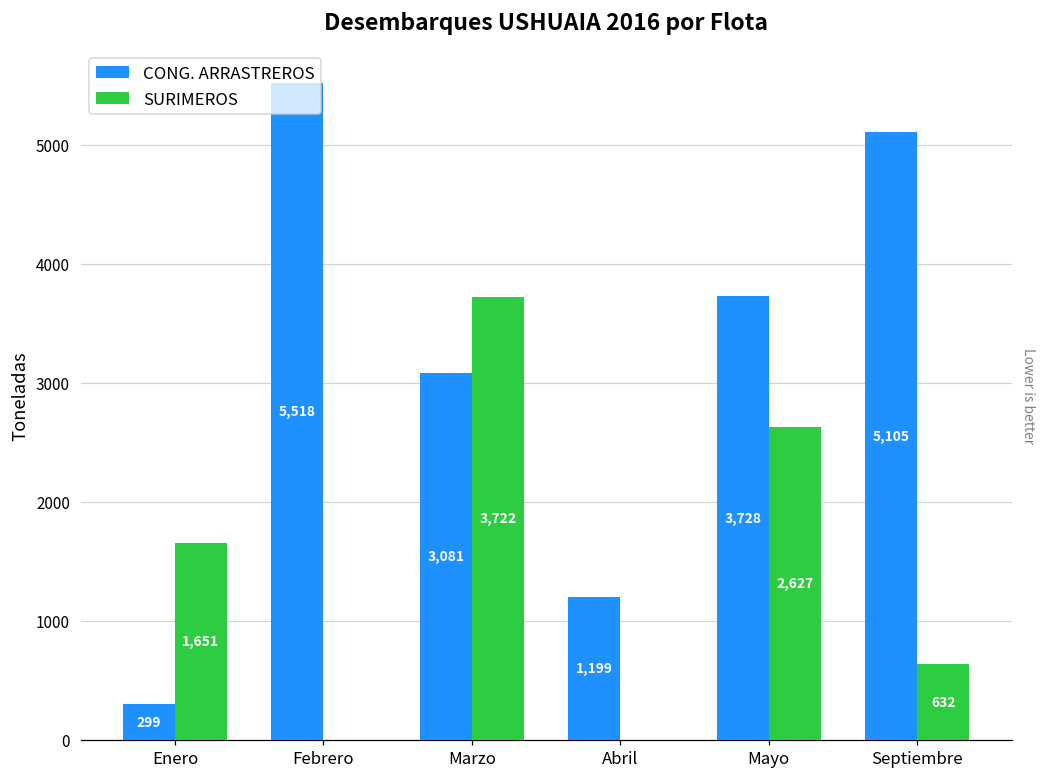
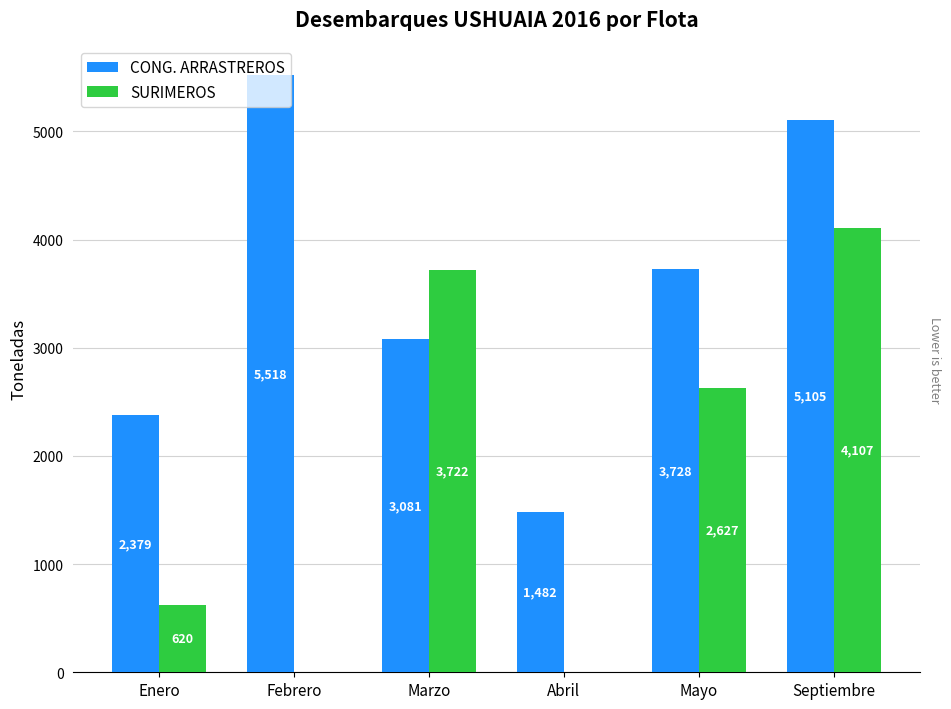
CONG. ARRASTREROS, Enero: 299 -> 2,379
SURIMEROS, Enero: 1,651 -> 620
CONG. ARRASTREROS, Abril: 1,199 -> 1,482
SURIMEROS, Septiembre: 632 -> 4,107
